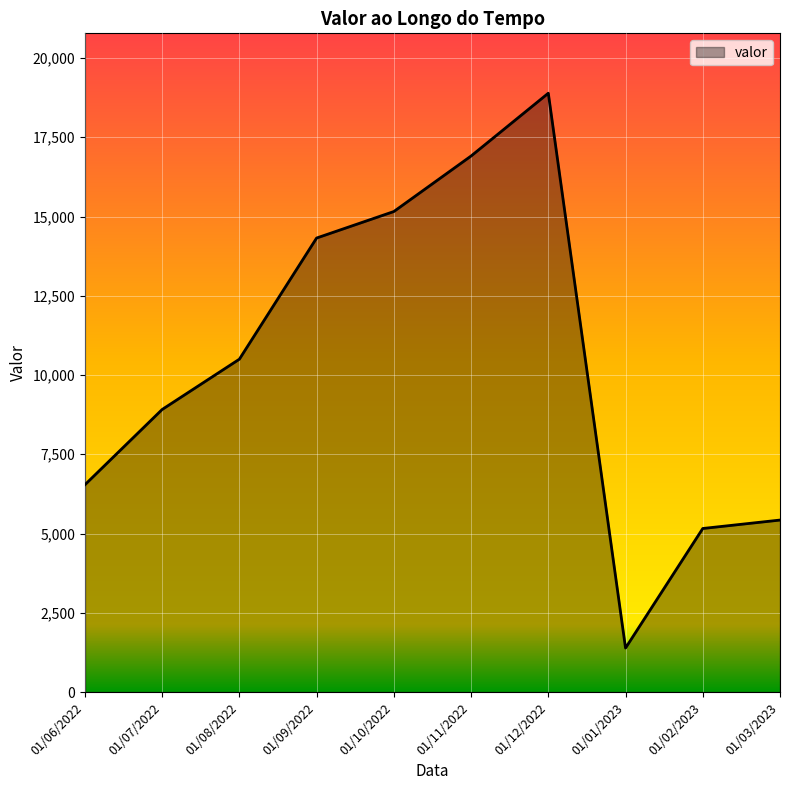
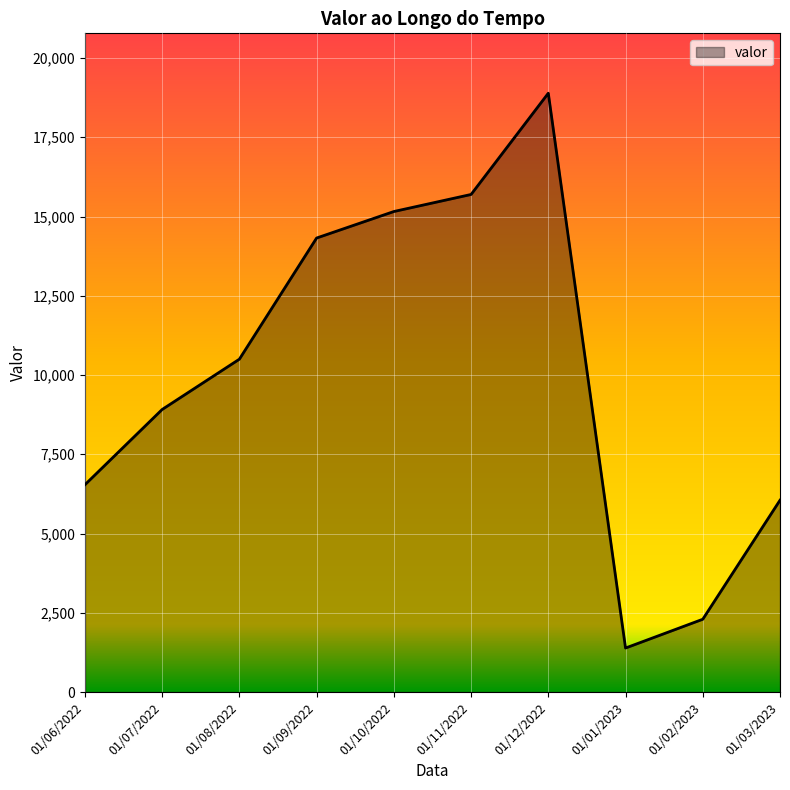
01/11/2022: 16,900 -> 15,700
01/02/2023: 5,200 -> 2,300
01/03/2023: 5,400 -> 6,100
